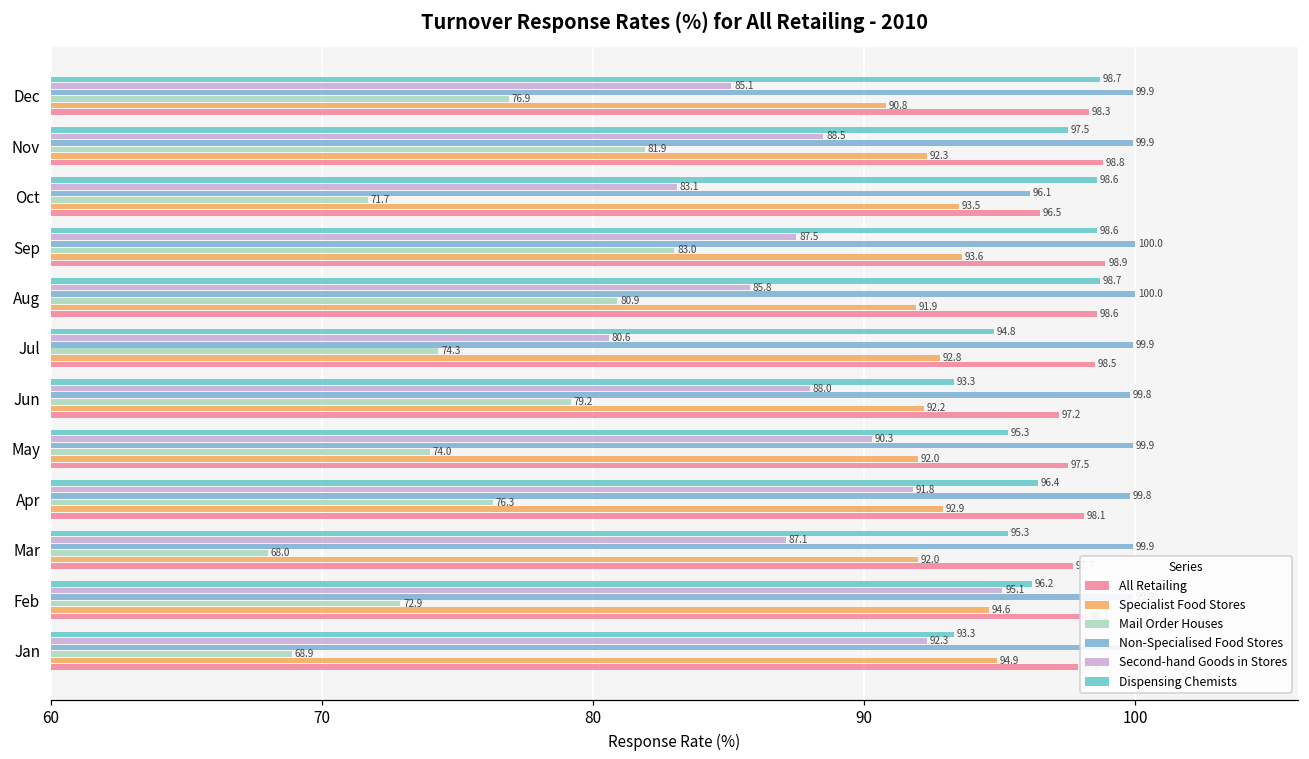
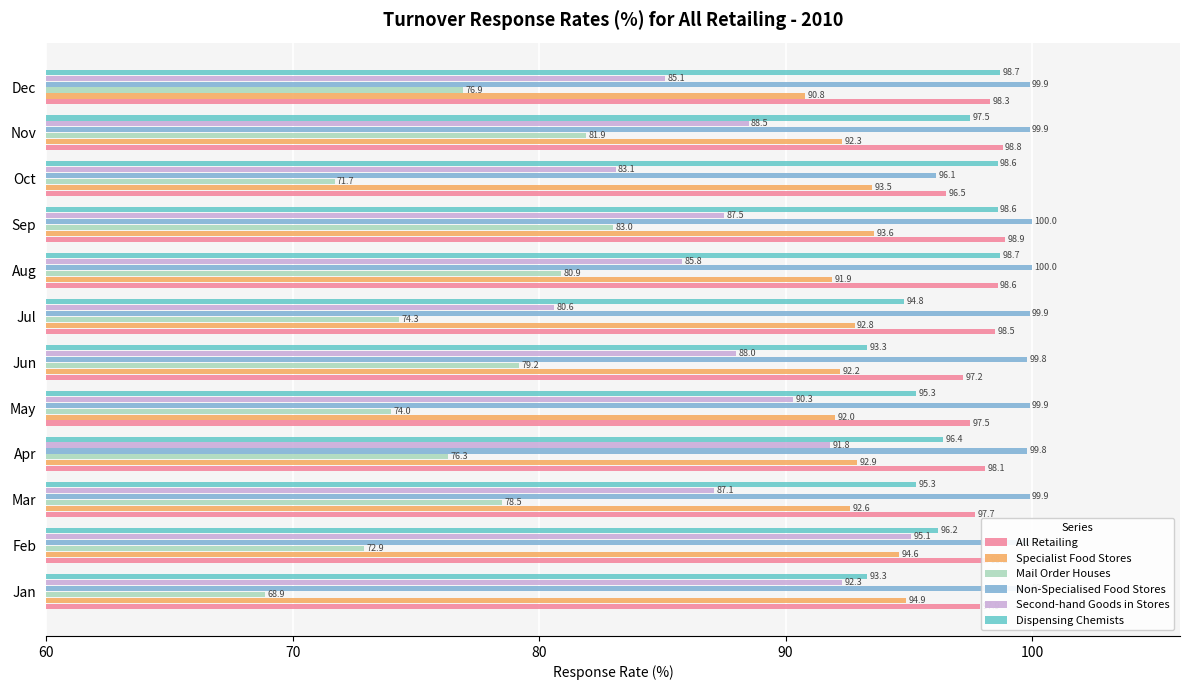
Mail Order Houses, Mar: 68.0 -> 78.5
Specialist Food Stores, Mar: 92.0 -> 92.6
